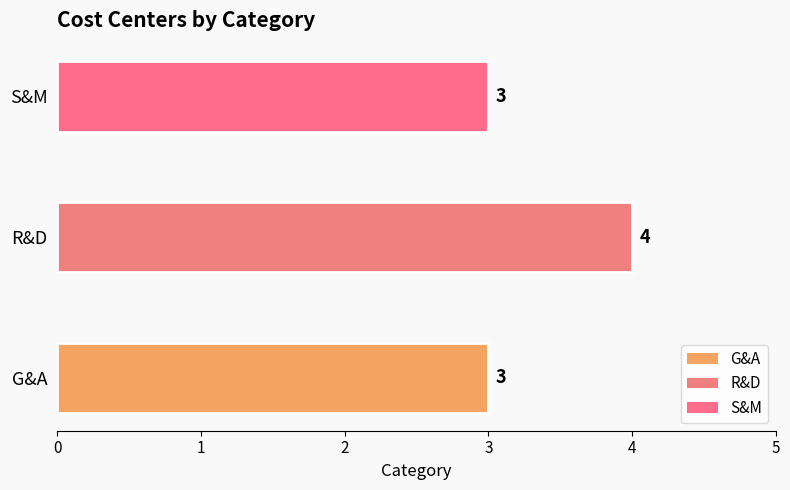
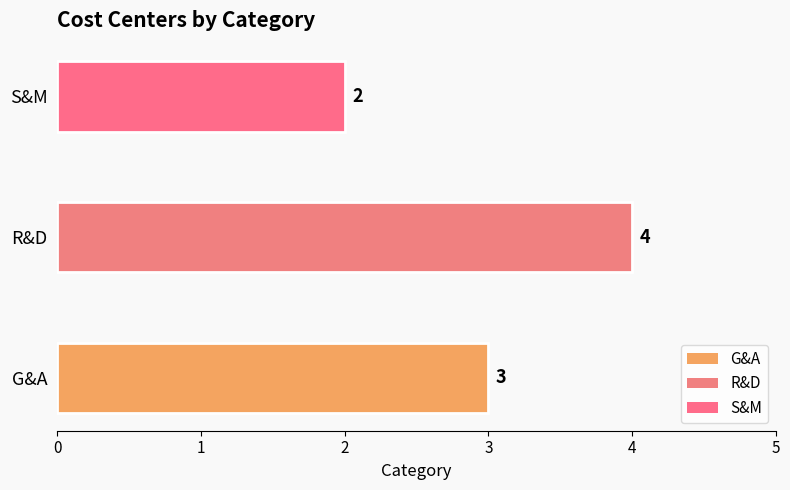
S&M: 3 -> 2
